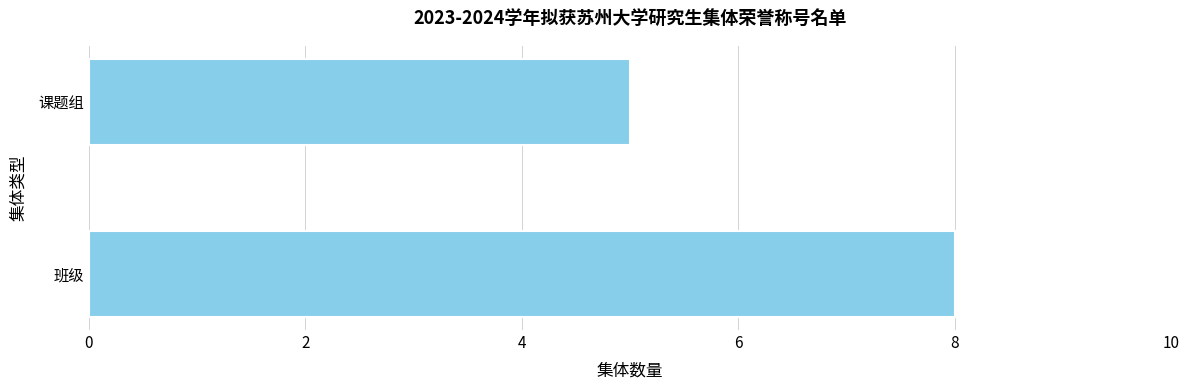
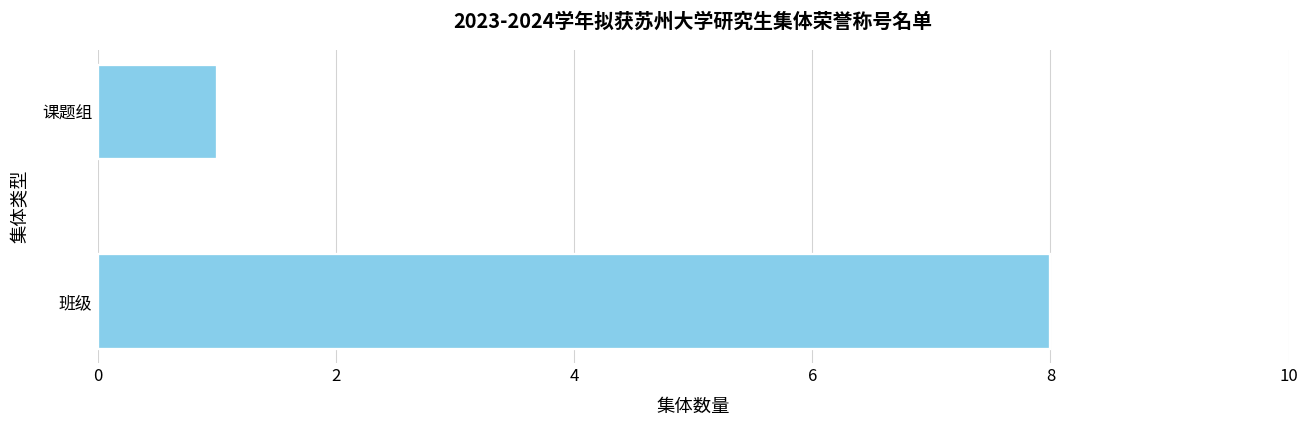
课题组: 5 -> 1
